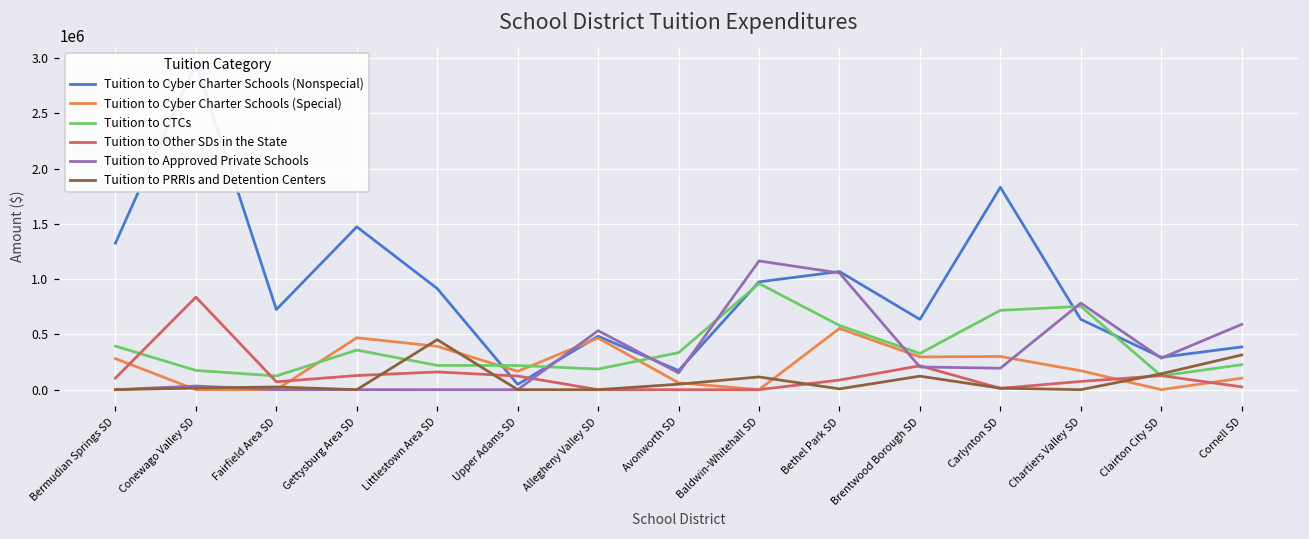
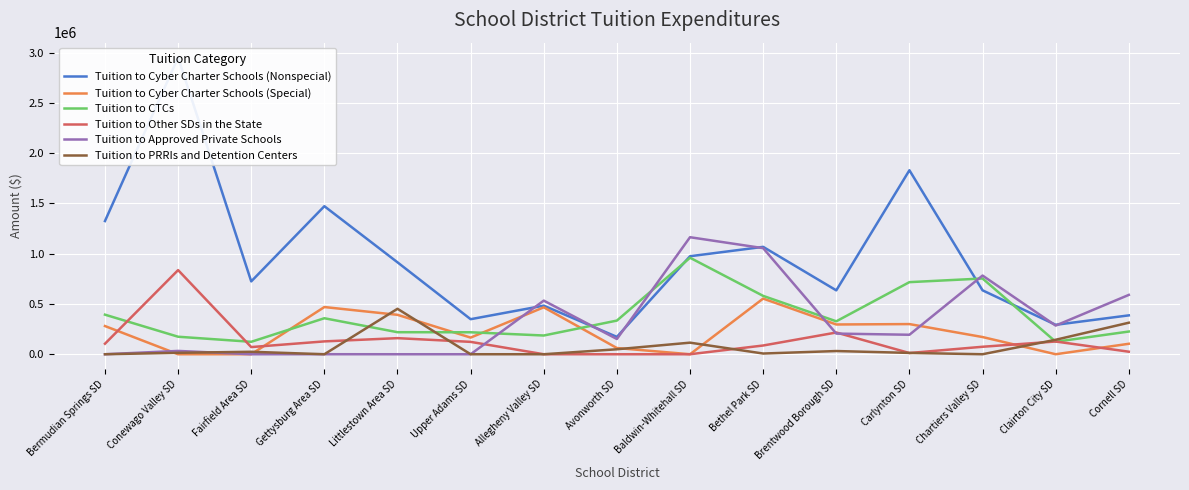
Tuition to Cyber Charter Schools (Nonspecial), Upper Adams SD: 50000 -> 350000
Tuition to PRRIs and Detention Centers, Brentwood Borough SD: 120000 -> 30000
